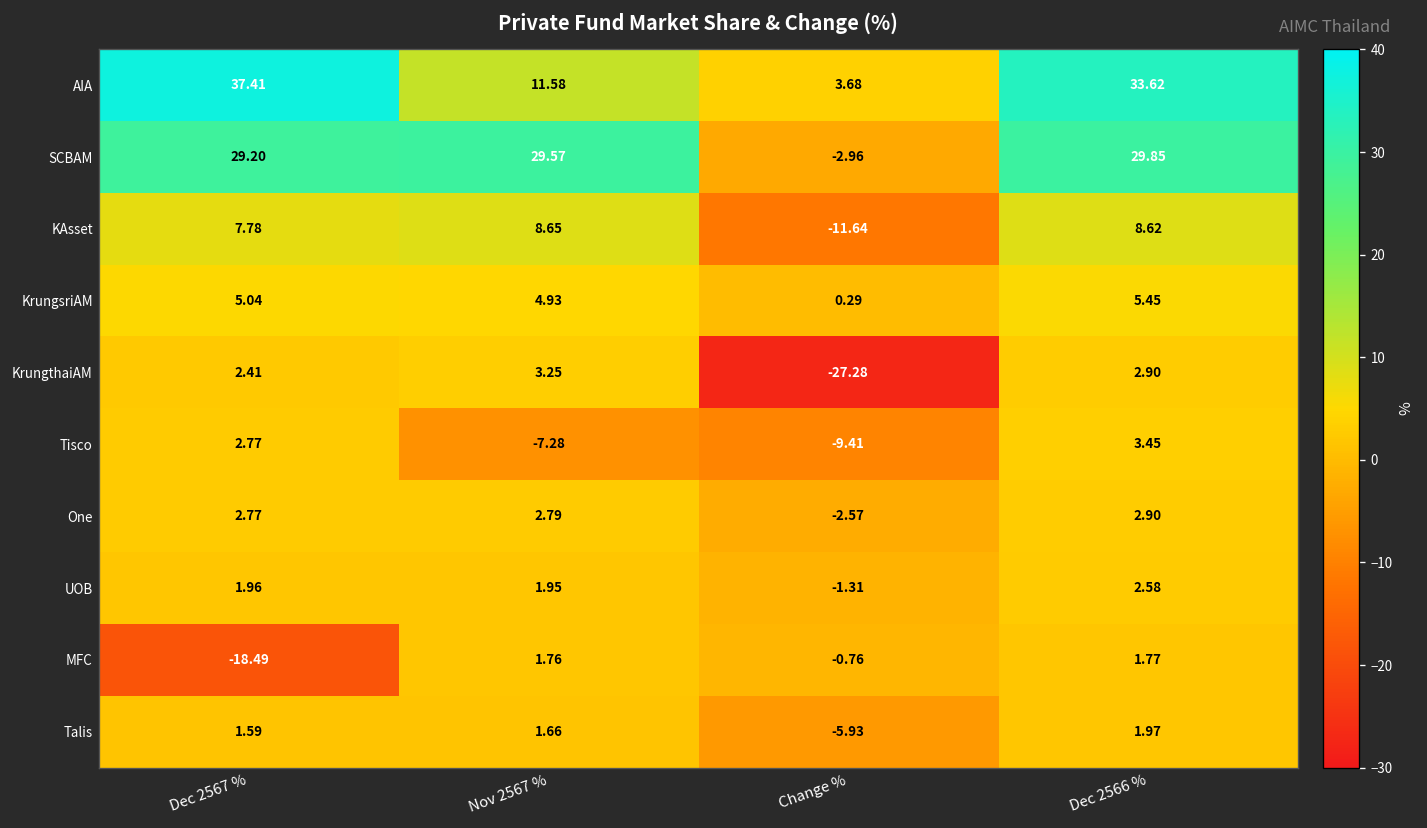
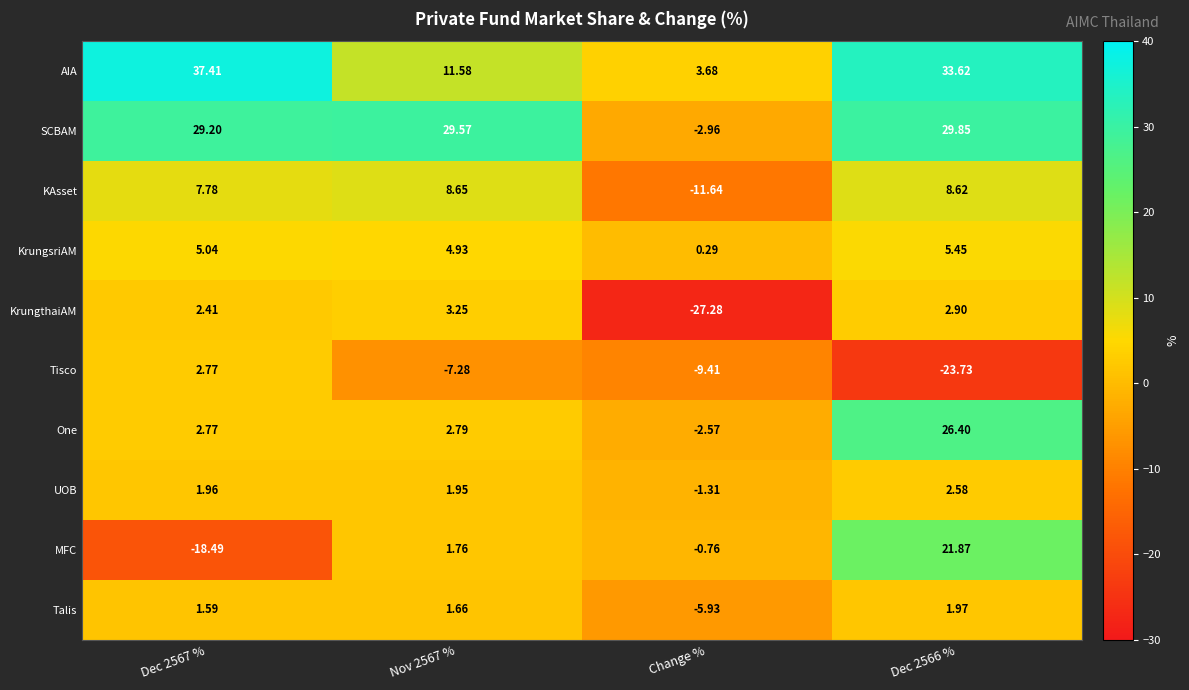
Tisco, Dec 2566 %: 3.45 -> -23.73
One, Dec 2566 %: 2.90 -> 26.40
MFC, Dec 2566 %: 1.77 -> 21.87
